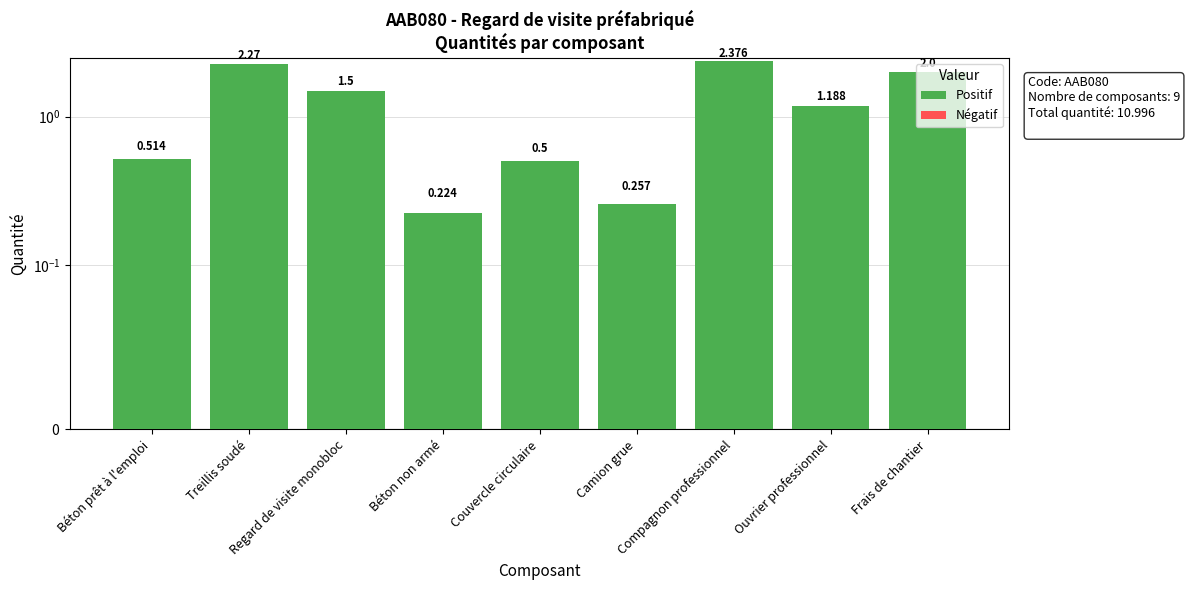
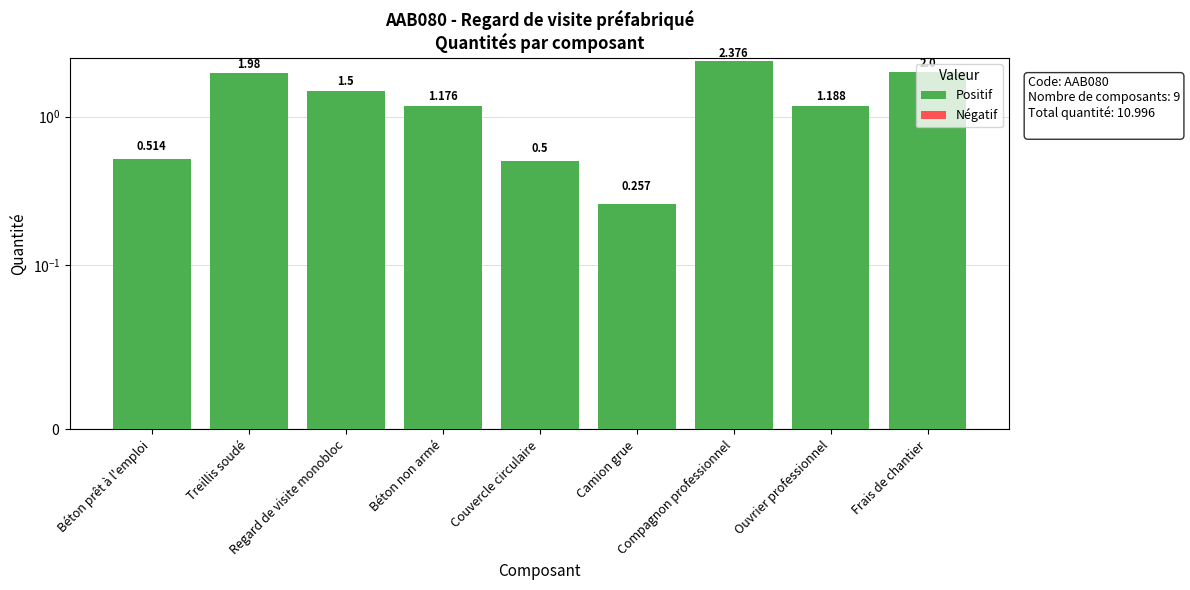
Positif, Treillis soudé: 2.27 -> 1.98
Positif, Béton non armé: 0.224 -> 1.176
